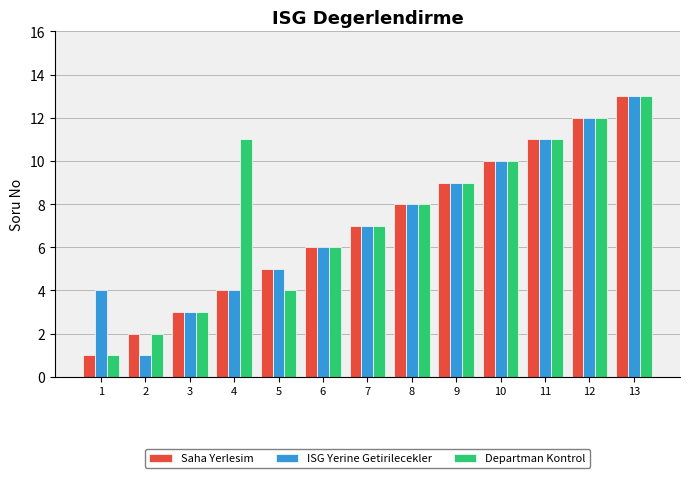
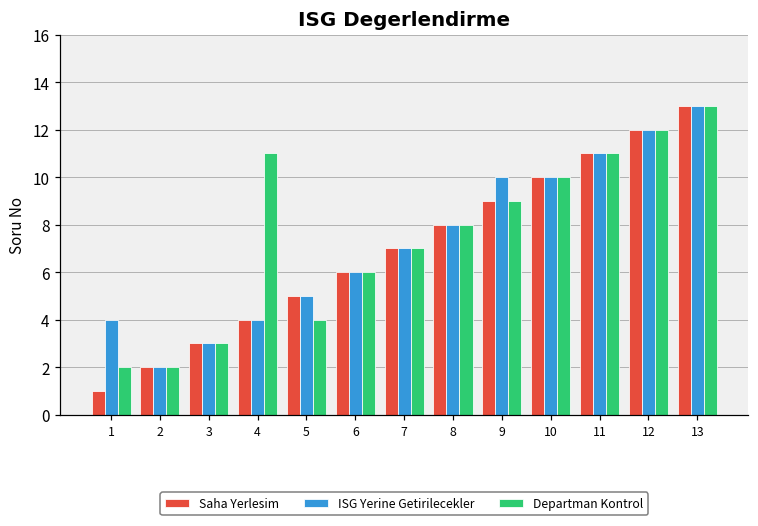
Departman Kontrol, 1: 1 -> 2
ISG Yerine Getirilecekler, 2: 1 -> 2
ISG Yerine Getirilecekler, 9: 9 -> 10
